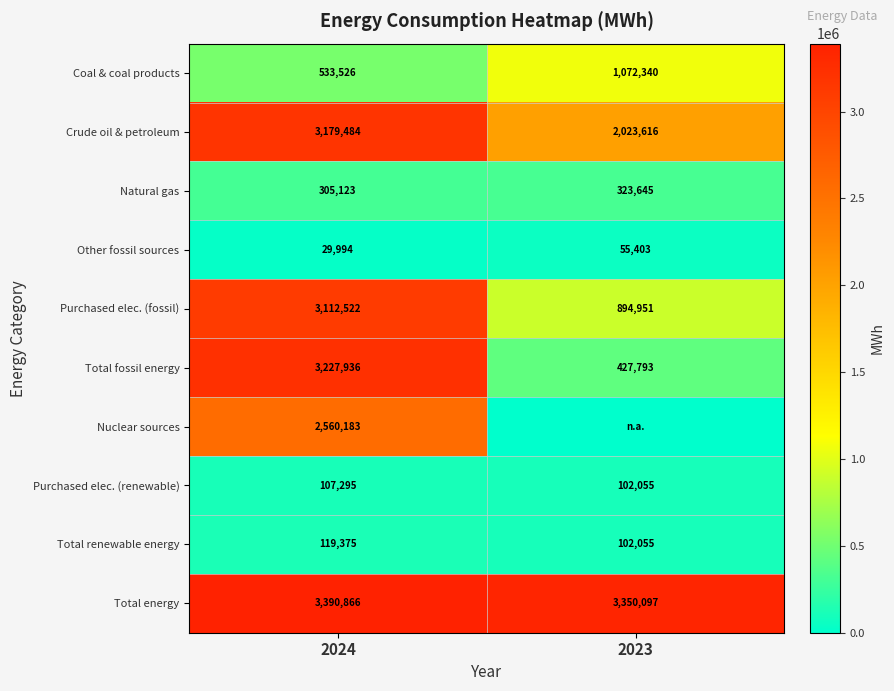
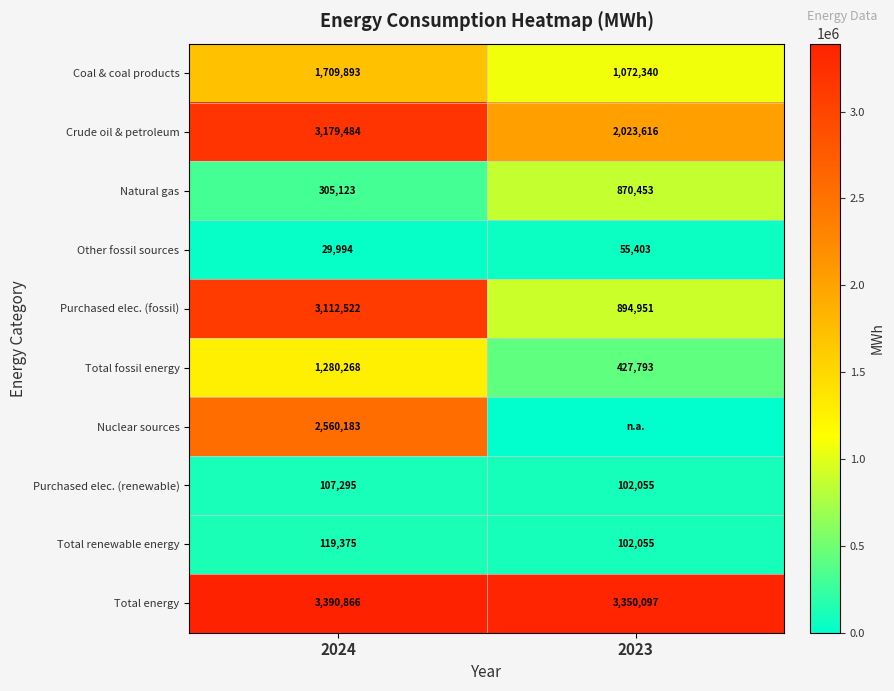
Coal & coal products, 2024: 533,526 -> 1,709,893
Natural gas, 2023: 323,645 -> 870,453
Total fossil energy, 2024: 3,227,936 -> 1,280,268
